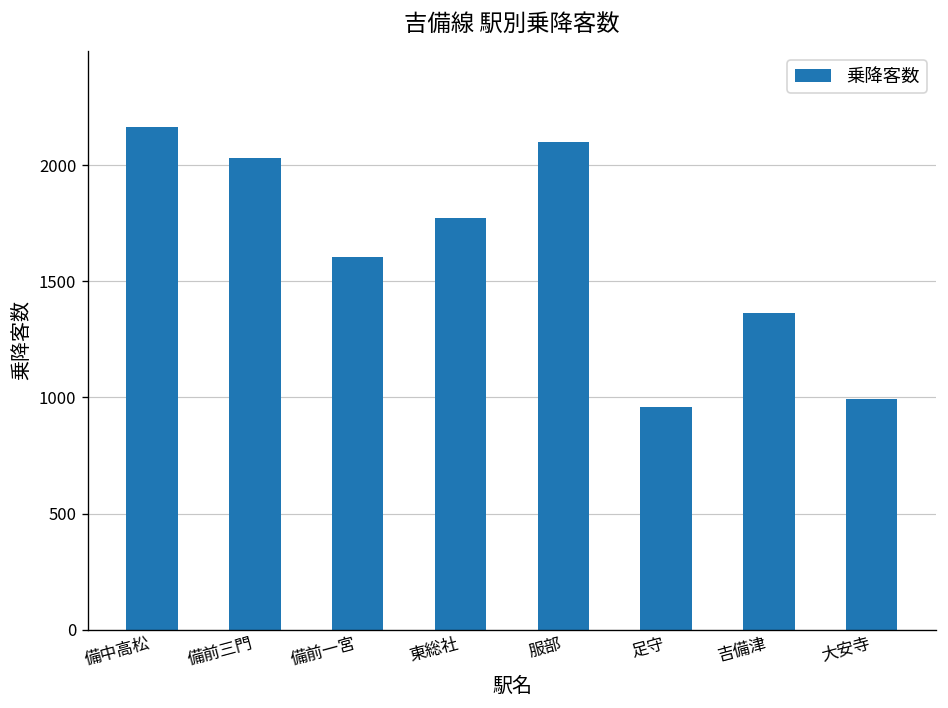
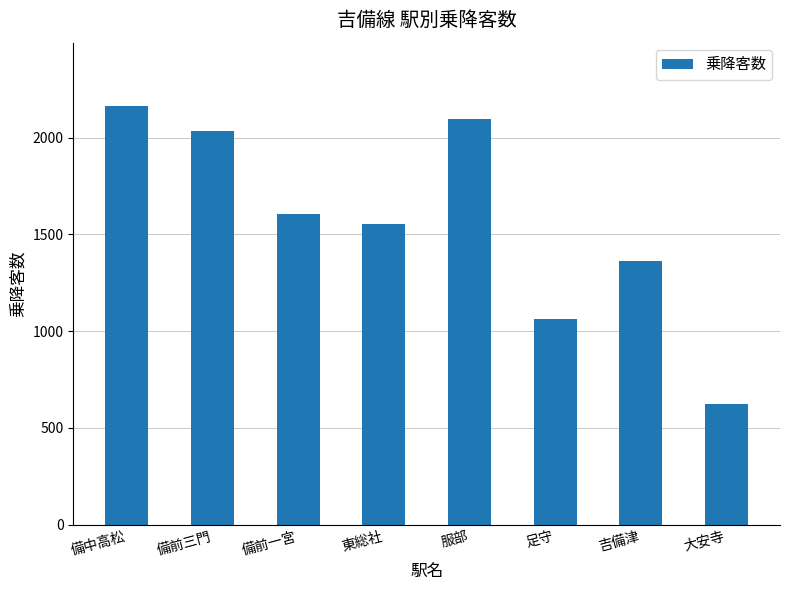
東総社: 1770 -> 1550
足守: 960 -> 1060
大安寺: 1000 -> 620
